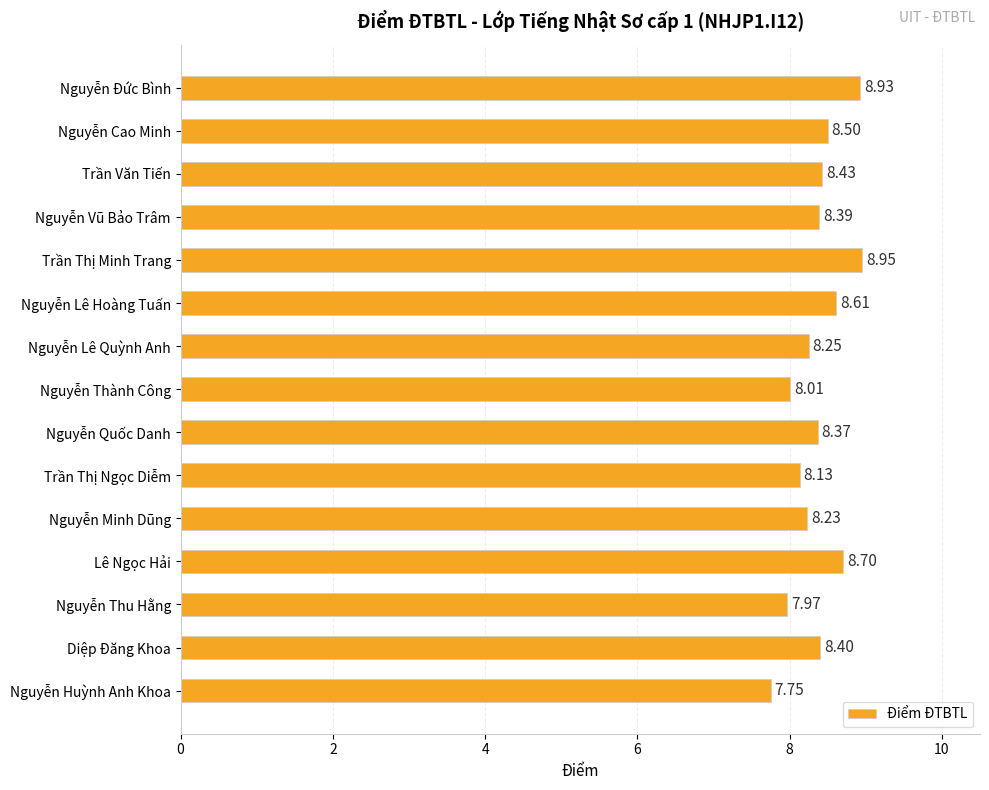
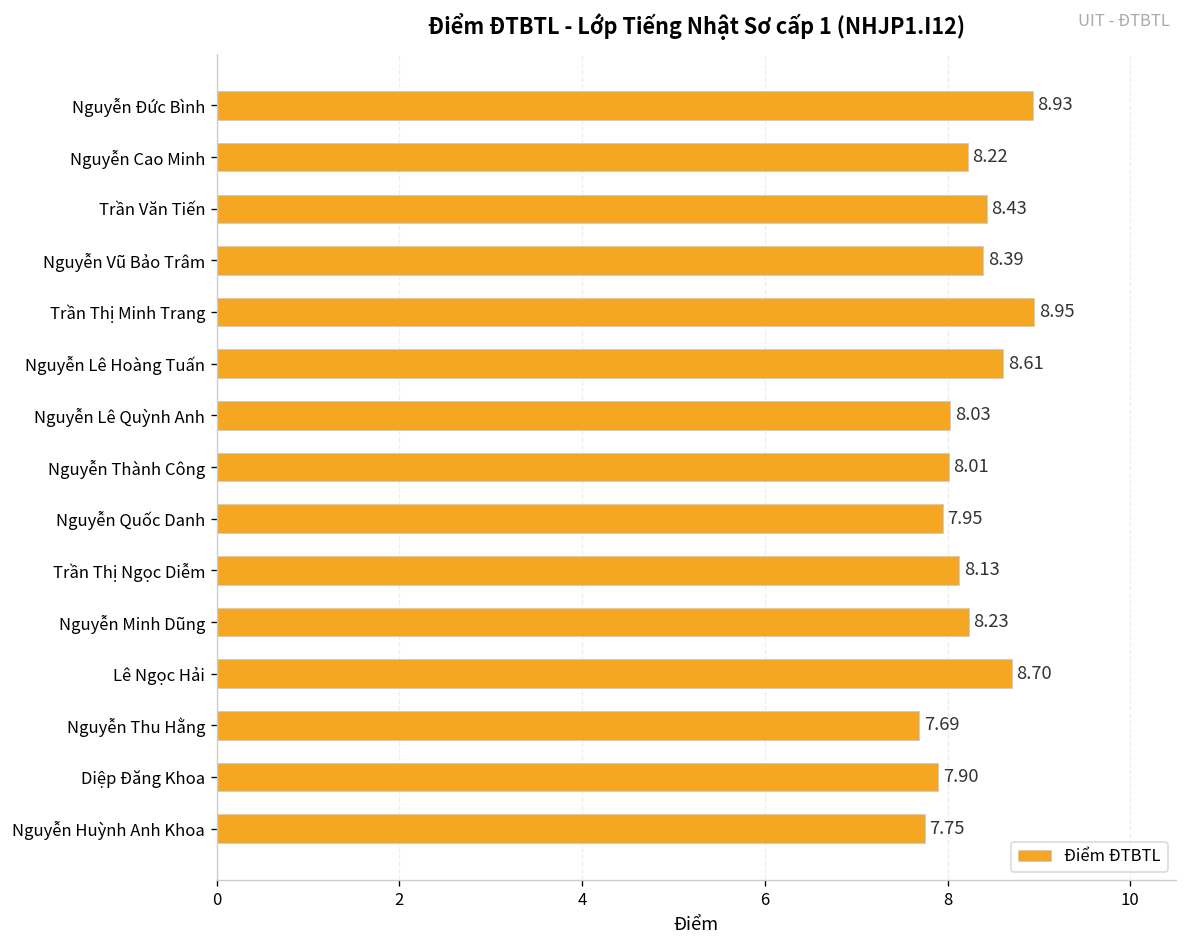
Nguyễn Cao Minh: 8.50 -> 8.22
Nguyễn Lê Quỳnh Anh: 8.25 -> 8.03
Nguyễn Quốc Danh: 8.37 -> 7.95
Nguyễn Thu Hằng: 7.97 -> 7.69
Diệp Đăng Khoa: 8.40 -> 7.90
